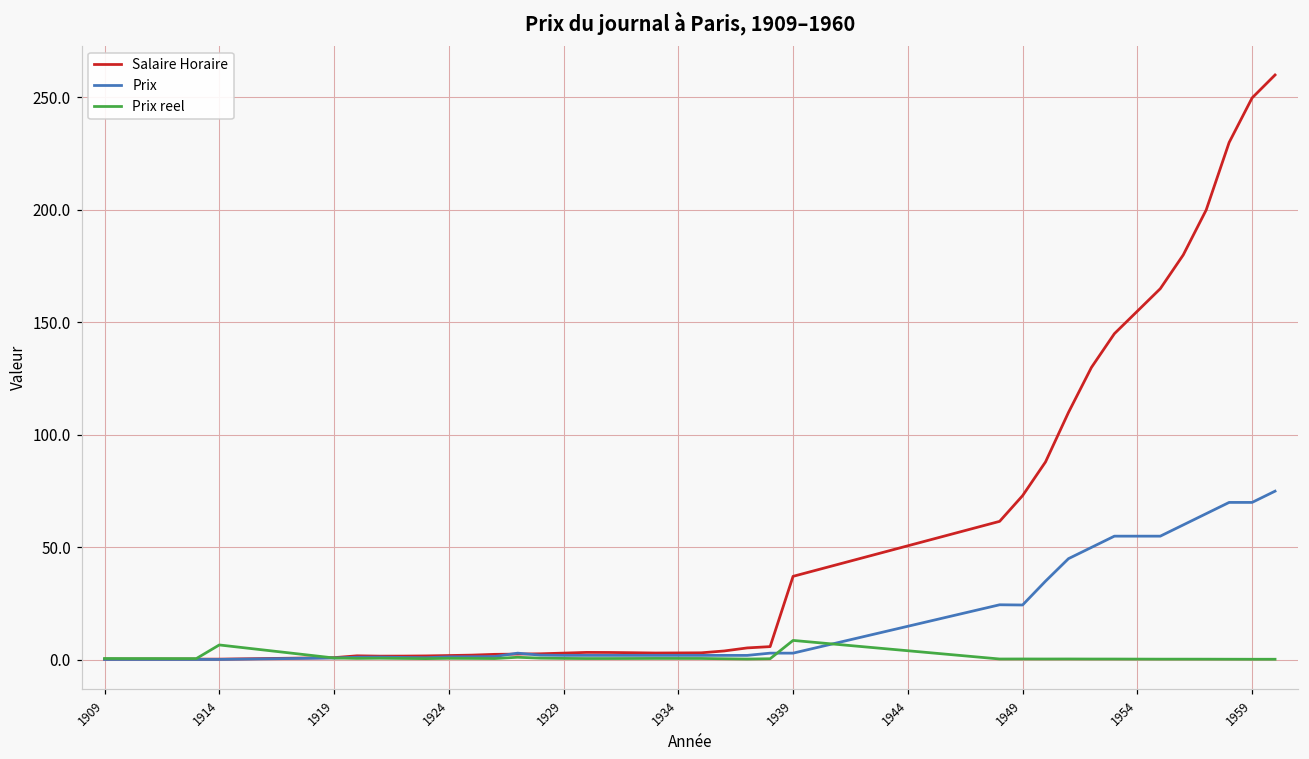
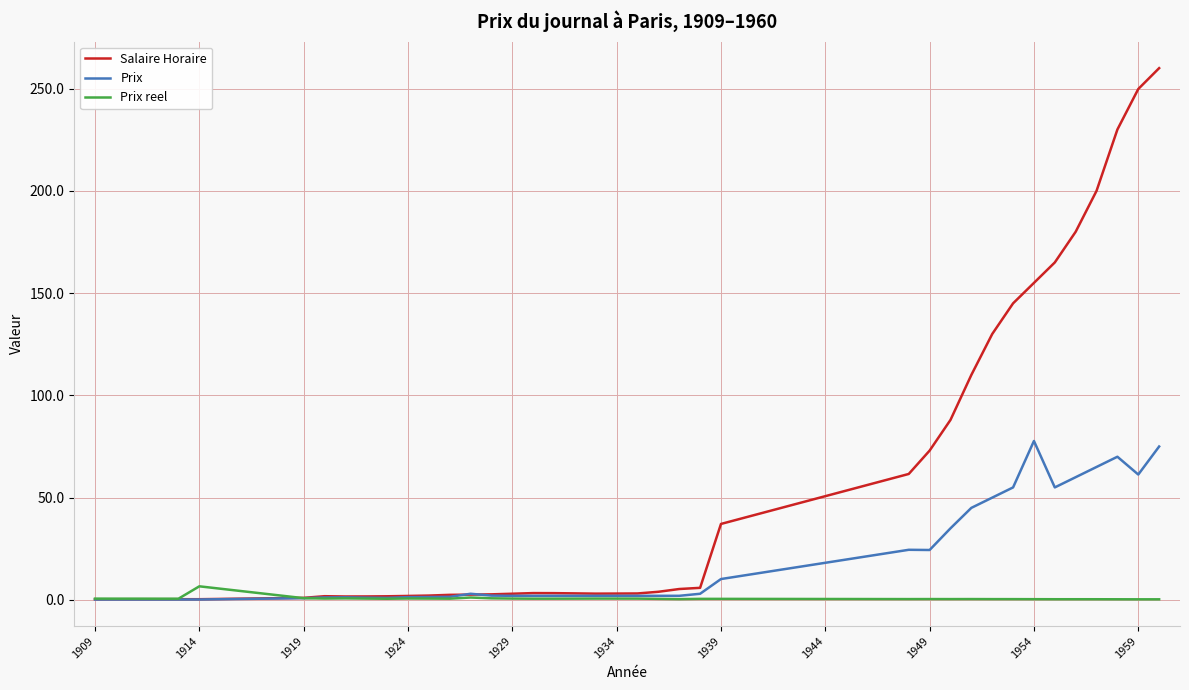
Prix, 1939: 3 -> 10
Prix reel, 1939: 9 -> 1
Prix, 1954: 55 -> 78
Prix, 1959: 70 -> 61
